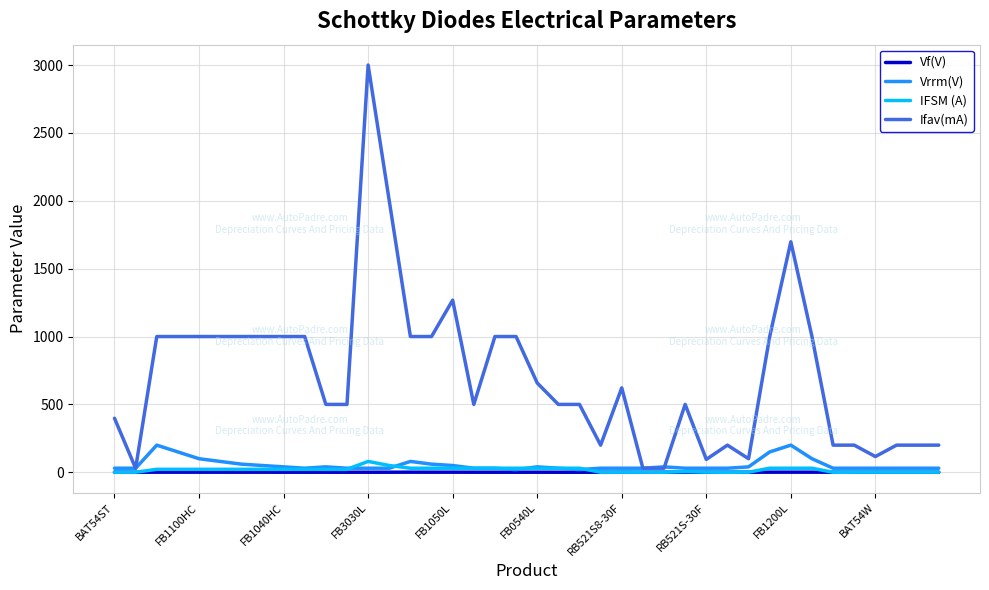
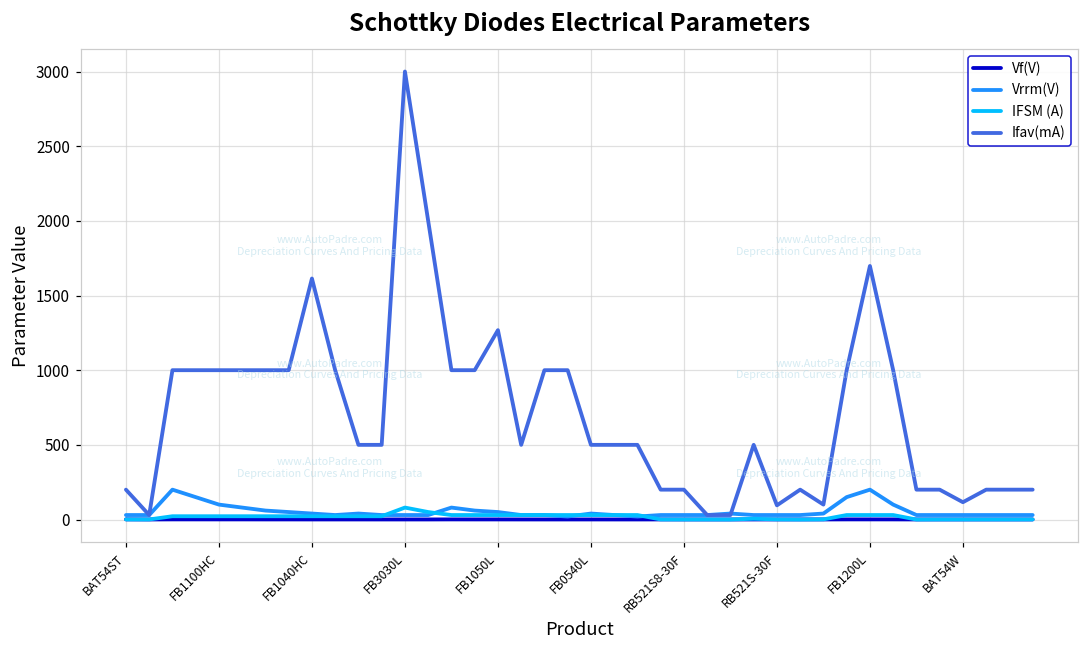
Ifav(mA), BAT54ST: 400 -> 200
Ifav(mA), FB1040HC: 1000 -> 1610
Ifav(mA), FB0540L: 660 -> 500
Ifav(mA), RB521S8-30F: 620 -> 200
